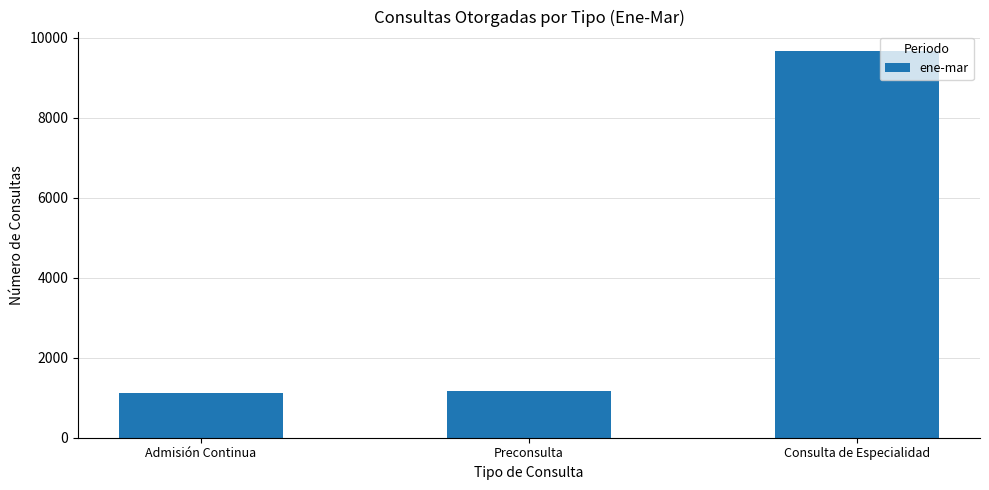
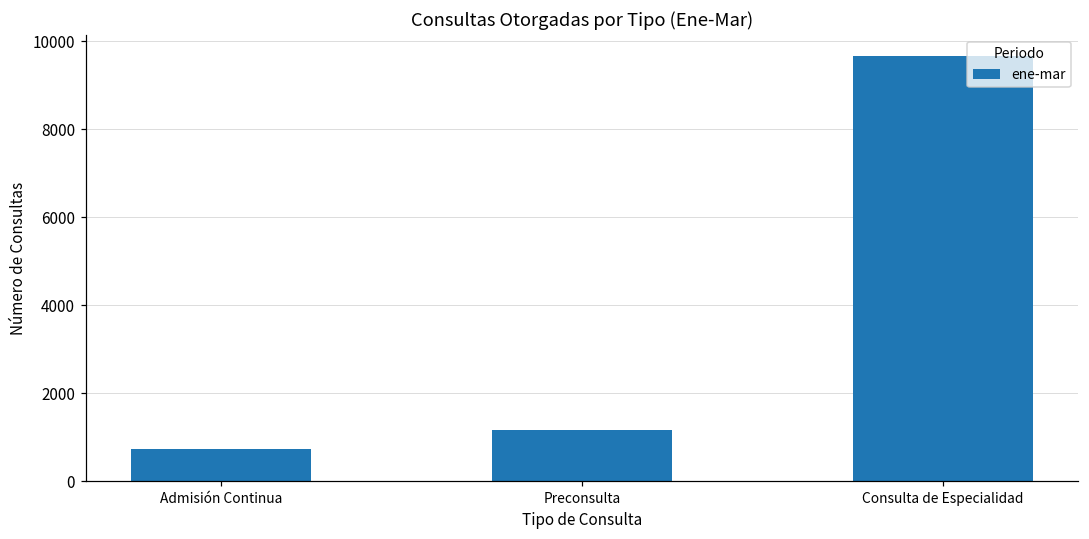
Admisión Continua: 1100 -> 700
